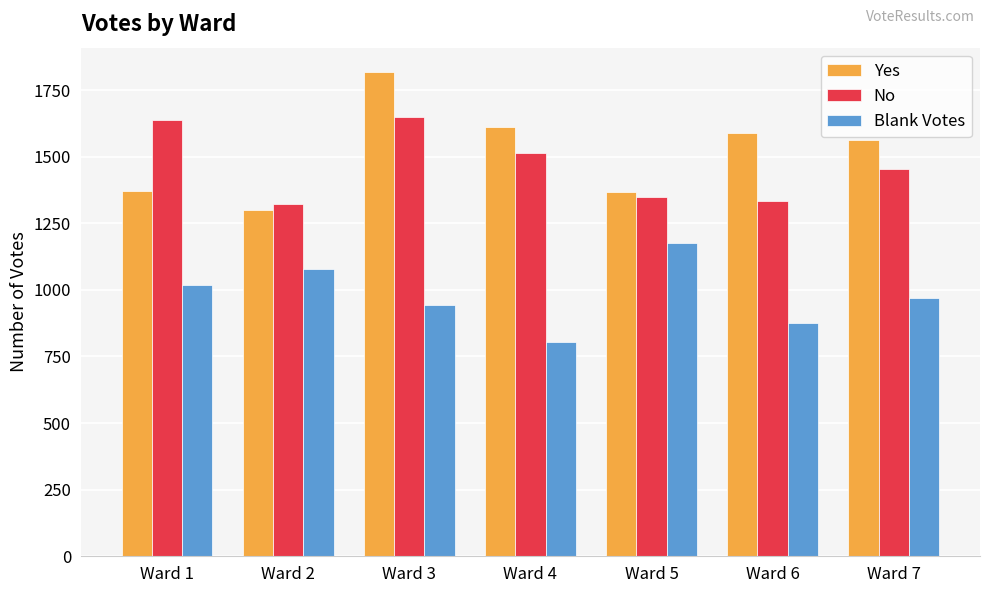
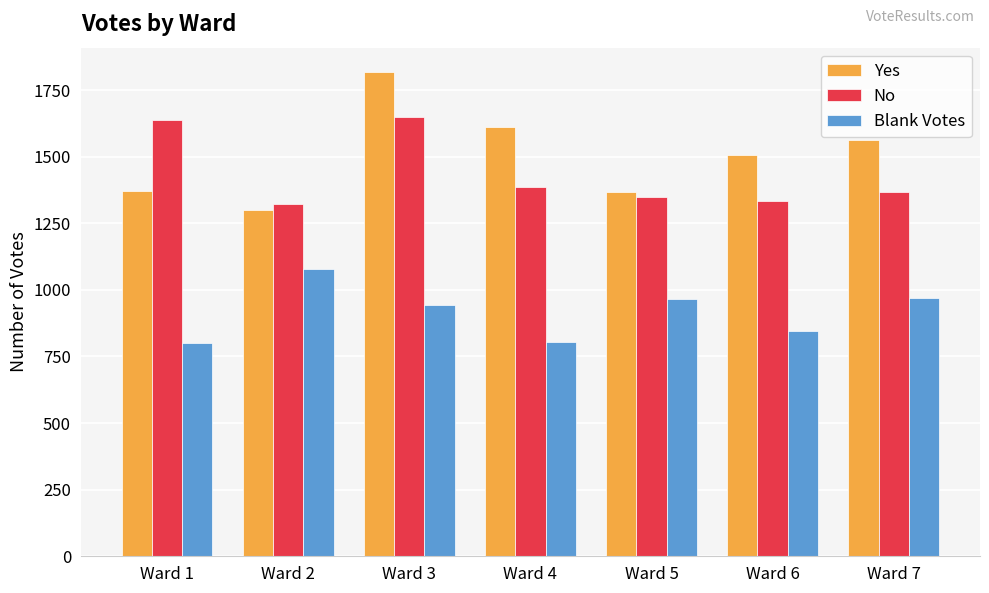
Blank Votes, Ward 1: 1020 -> 800
No, Ward 4: 1510 -> 1390
Blank Votes, Ward 5: 1180 -> 960
Yes, Ward 6: 1590 -> 1510
Blank Votes, Ward 6: 880 -> 850
No, Ward 7: 1460 -> 1370
